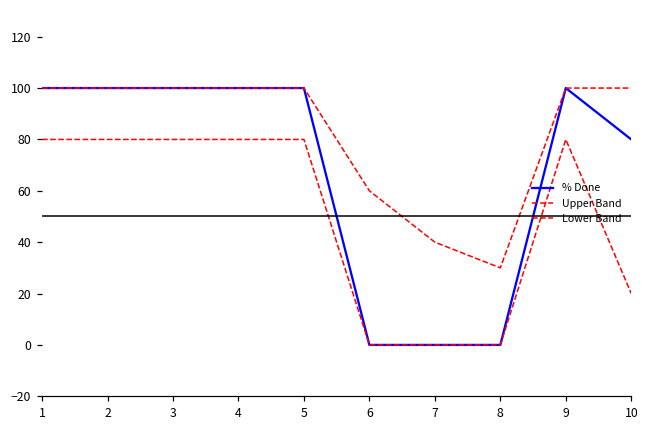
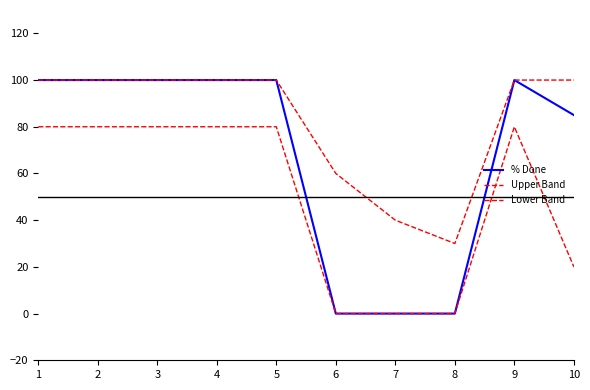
% Done, 10: 80 -> 85
